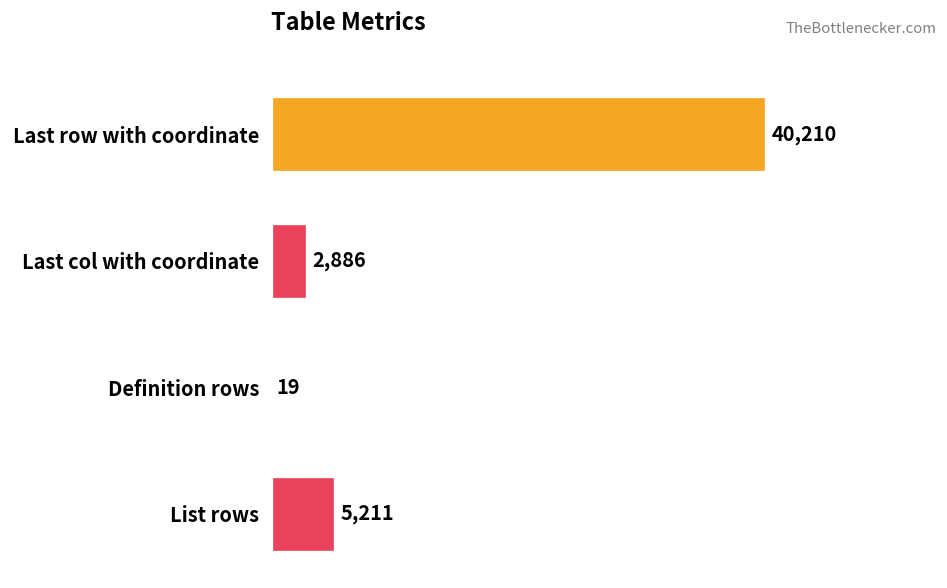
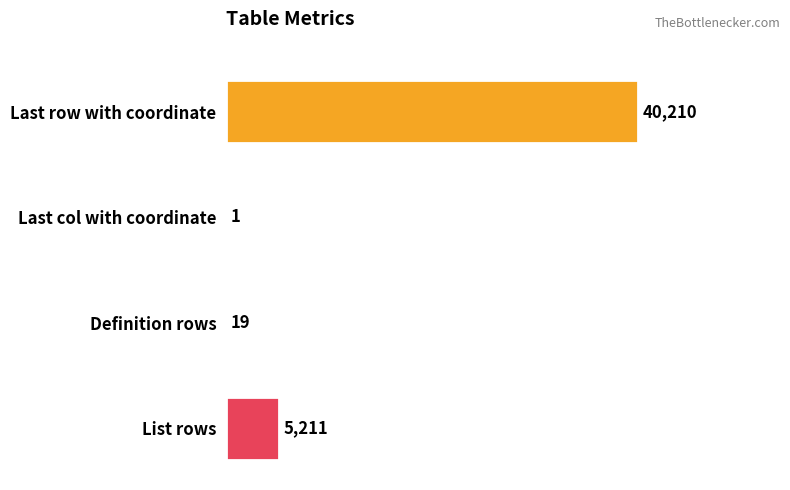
Last col with coordinate: 2,886 -> 1
